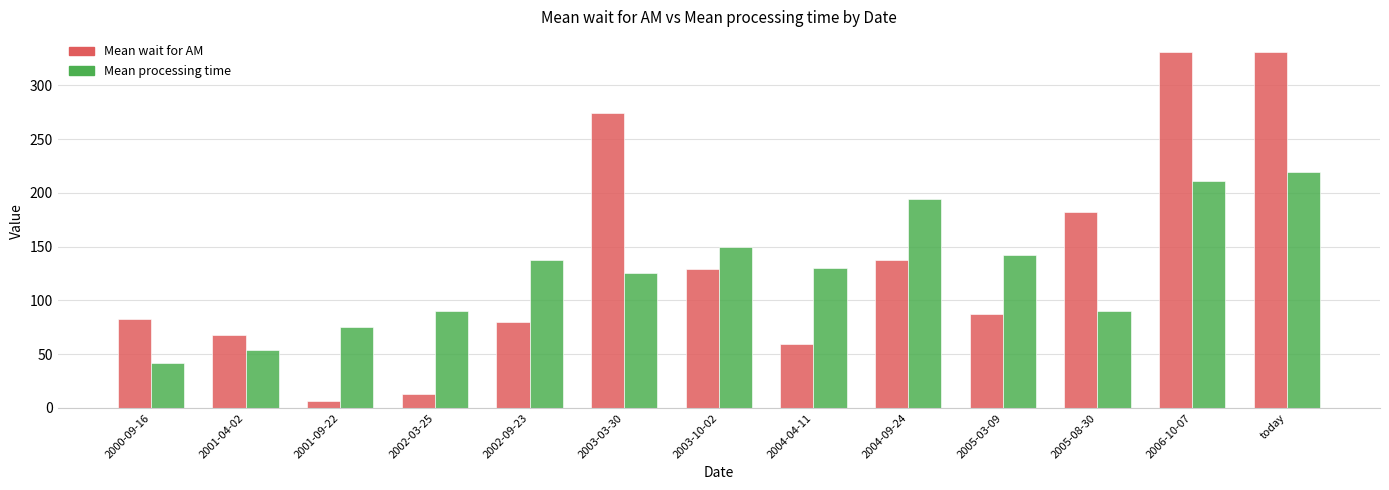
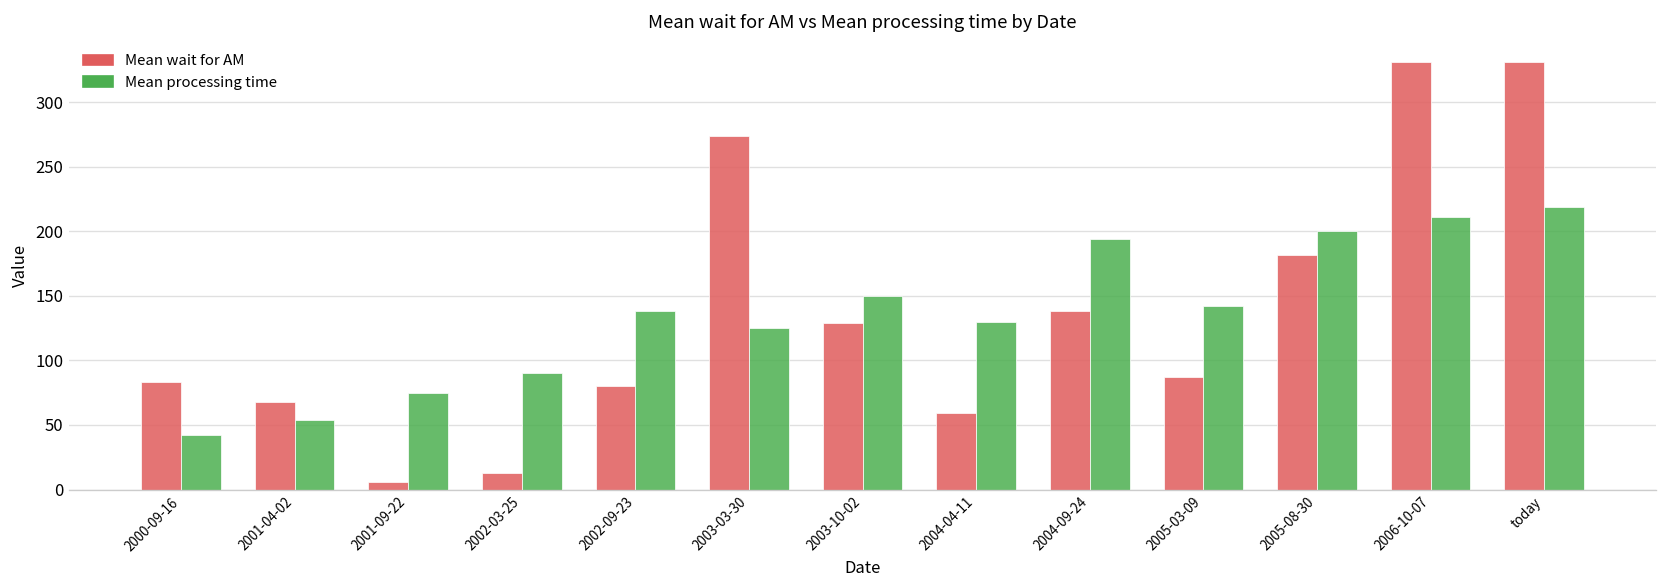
Mean processing time, 2005-08-30: 90 -> 200
